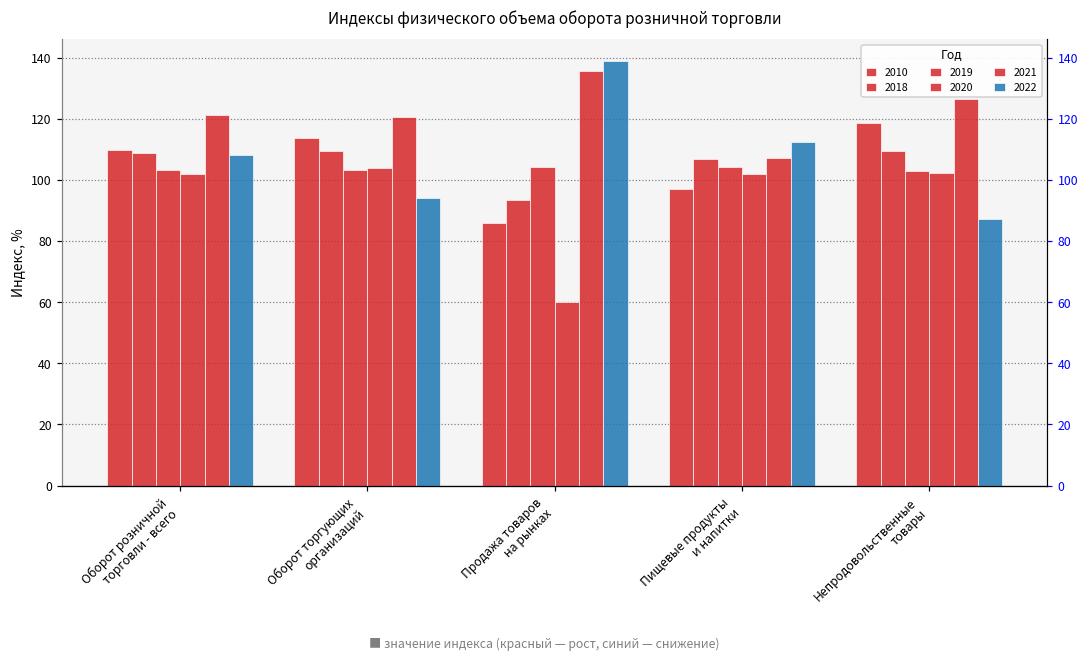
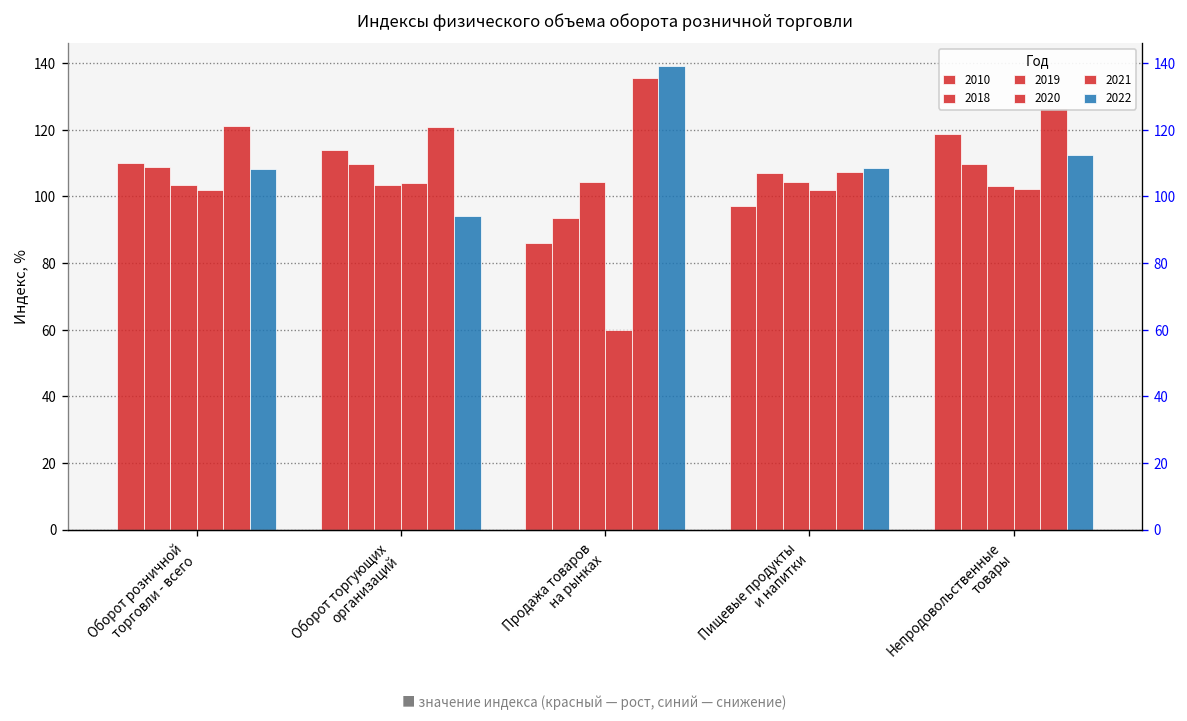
2022, Пищевые продукты и напитки: 113 -> 109
2022, Непродовольственные товары: 87 -> 112
